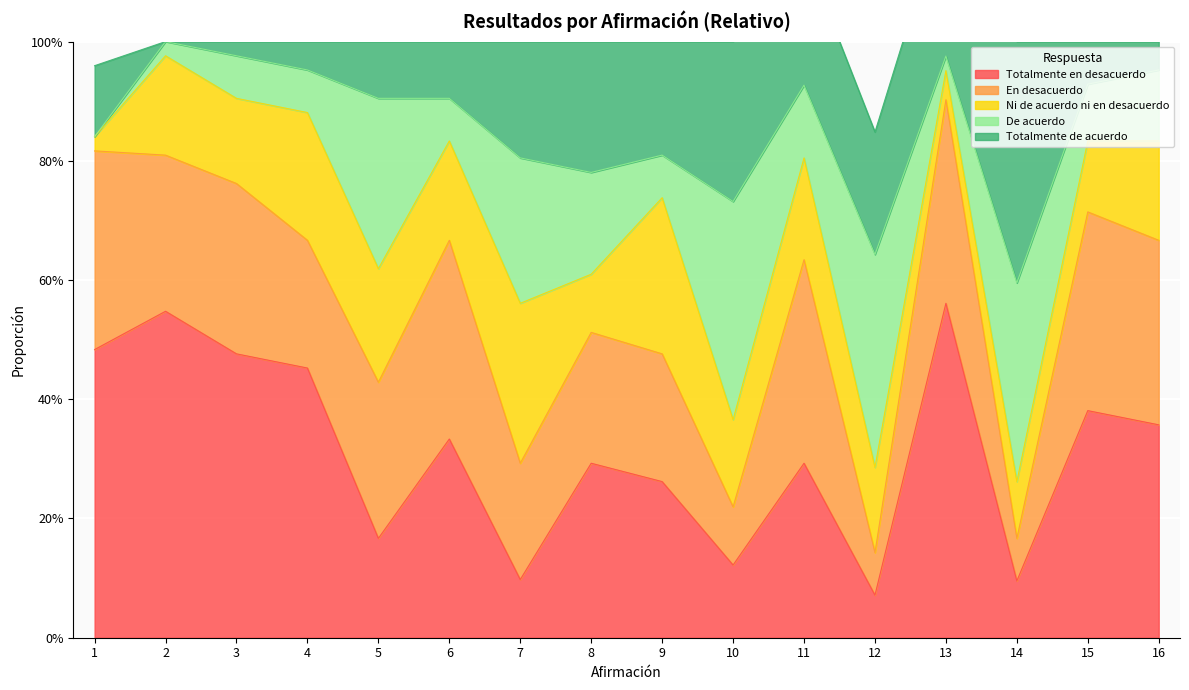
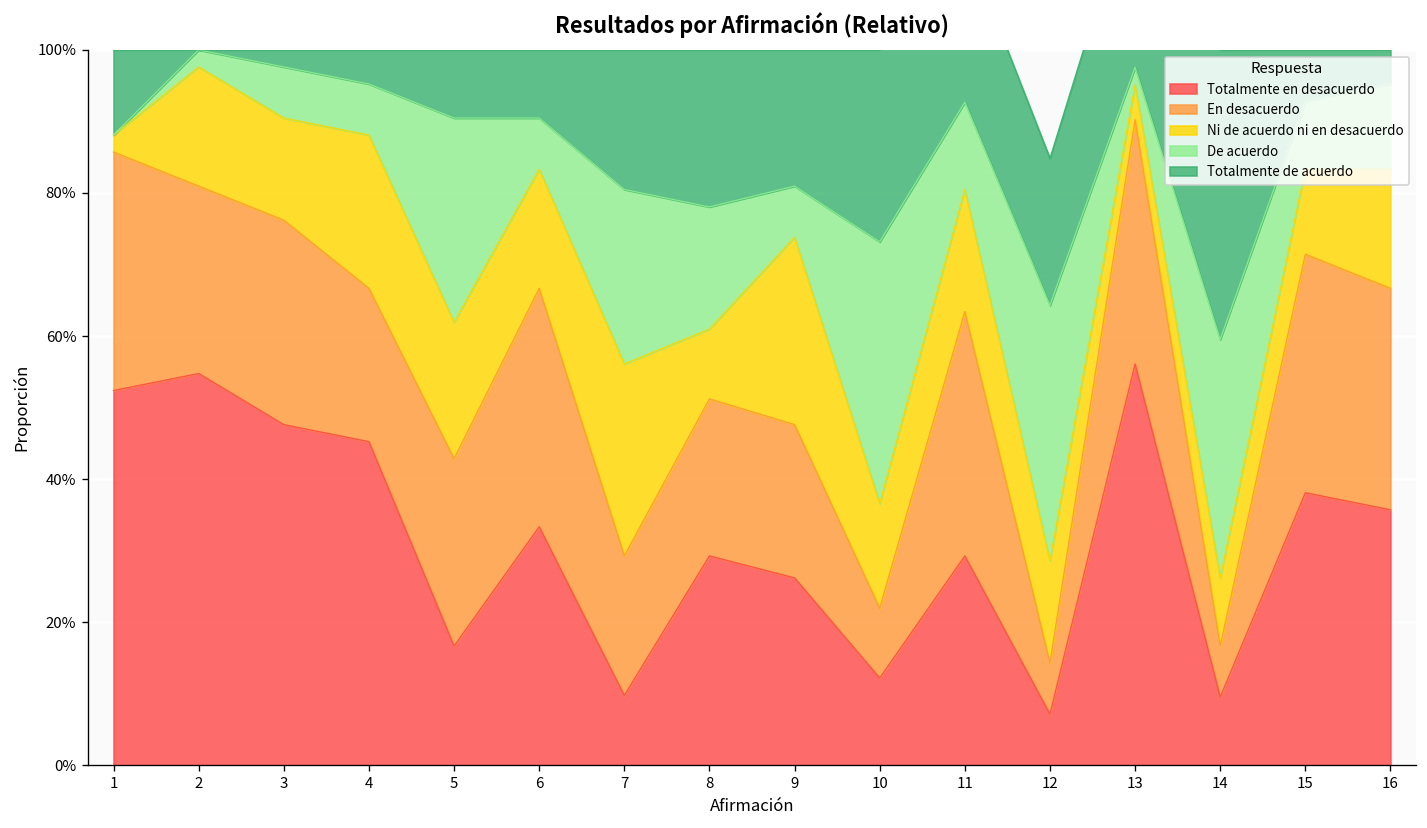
Totalmente en desacuerdo, 1: 48% -> 52%
